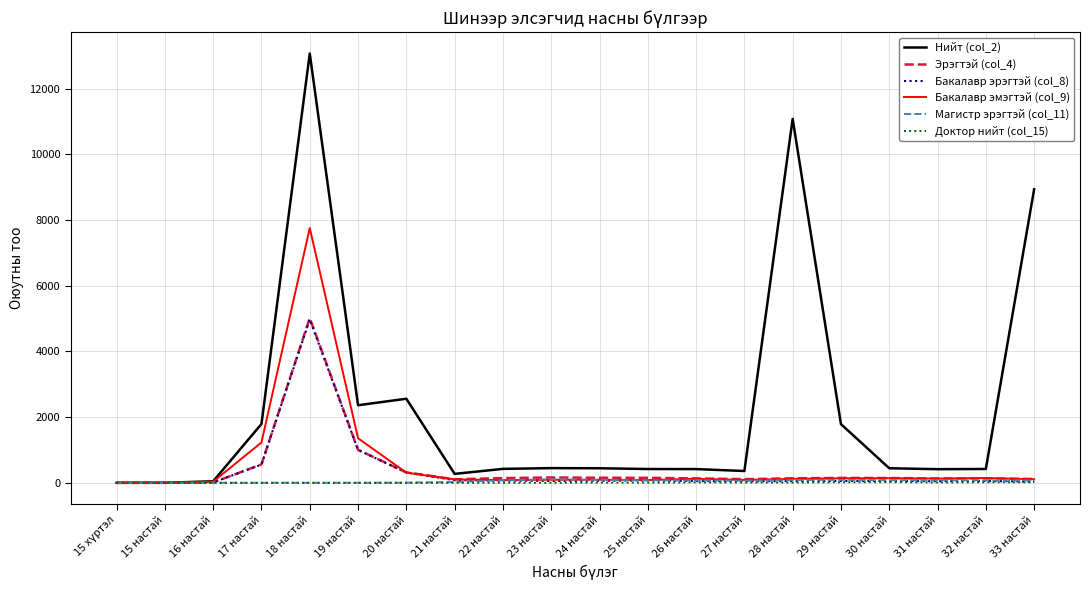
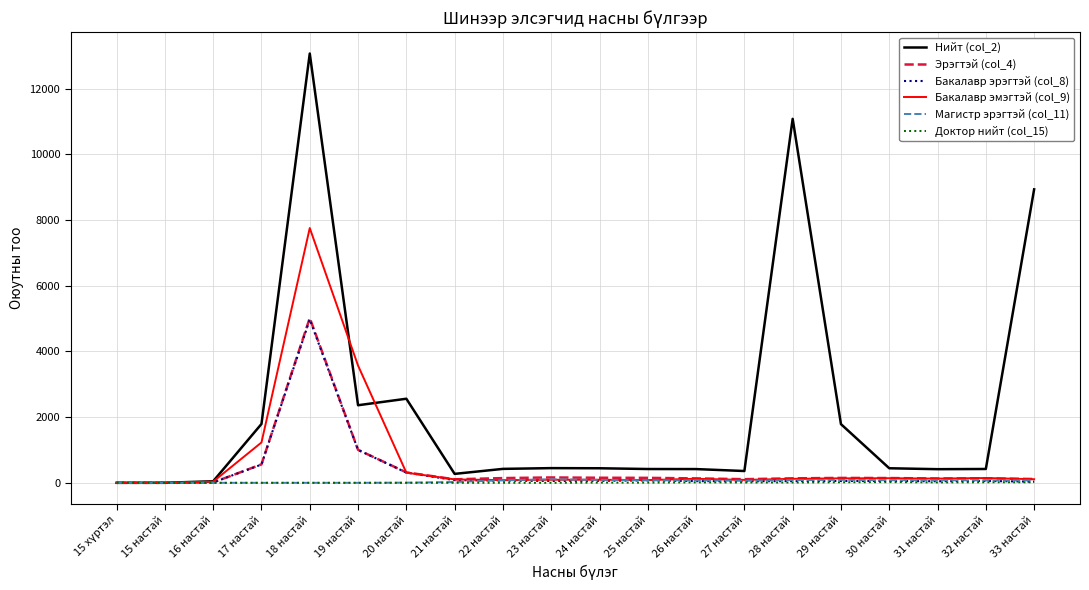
Бакалавр эмэгтэй (col_9), 19 настай: 1400 -> 3600
